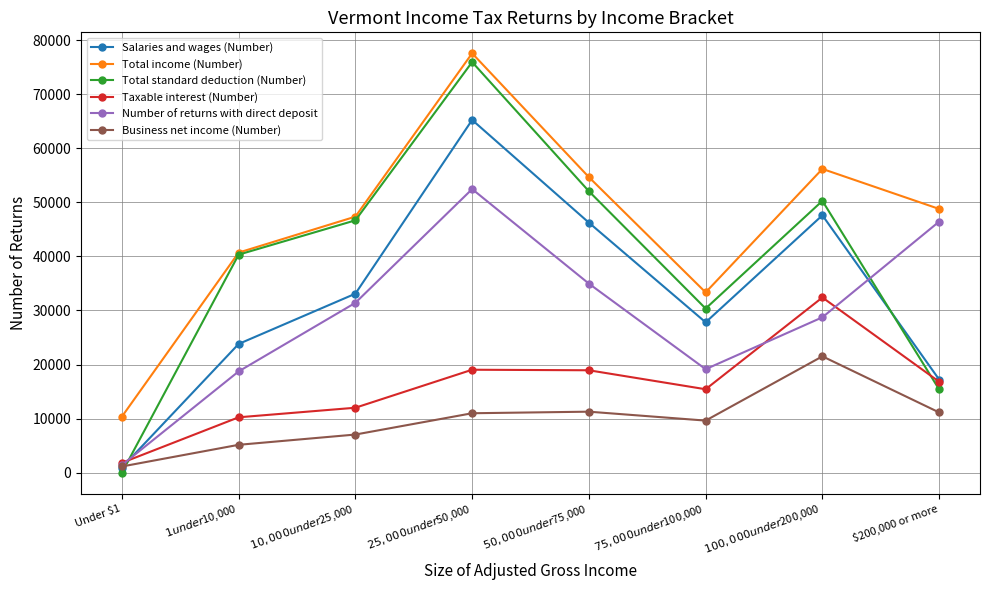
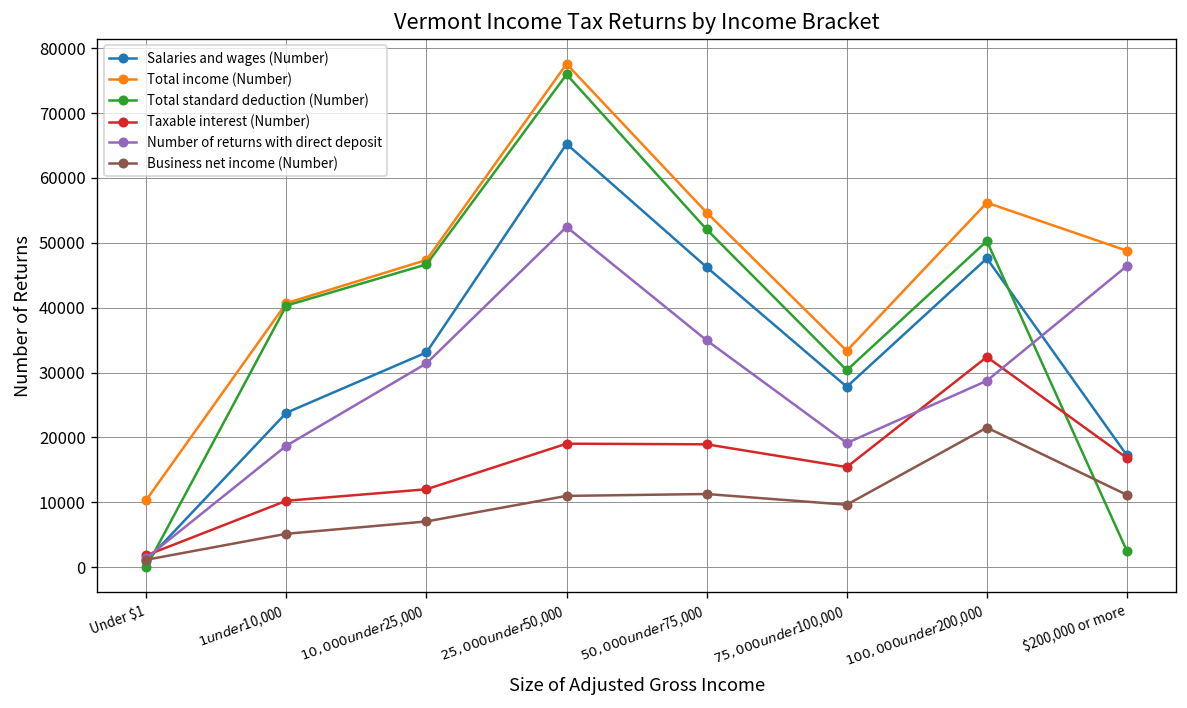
Total standard deduction (Number), $200,000 or more: 15000 -> 2000
